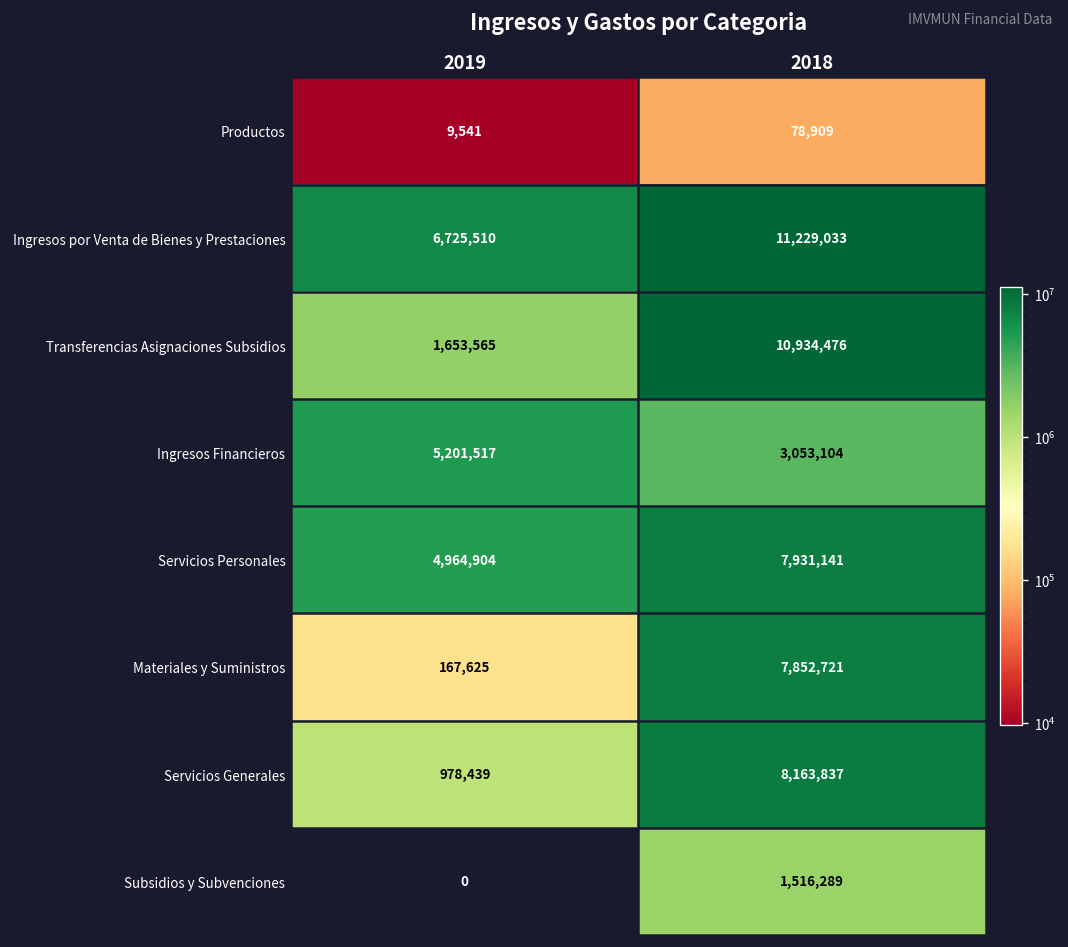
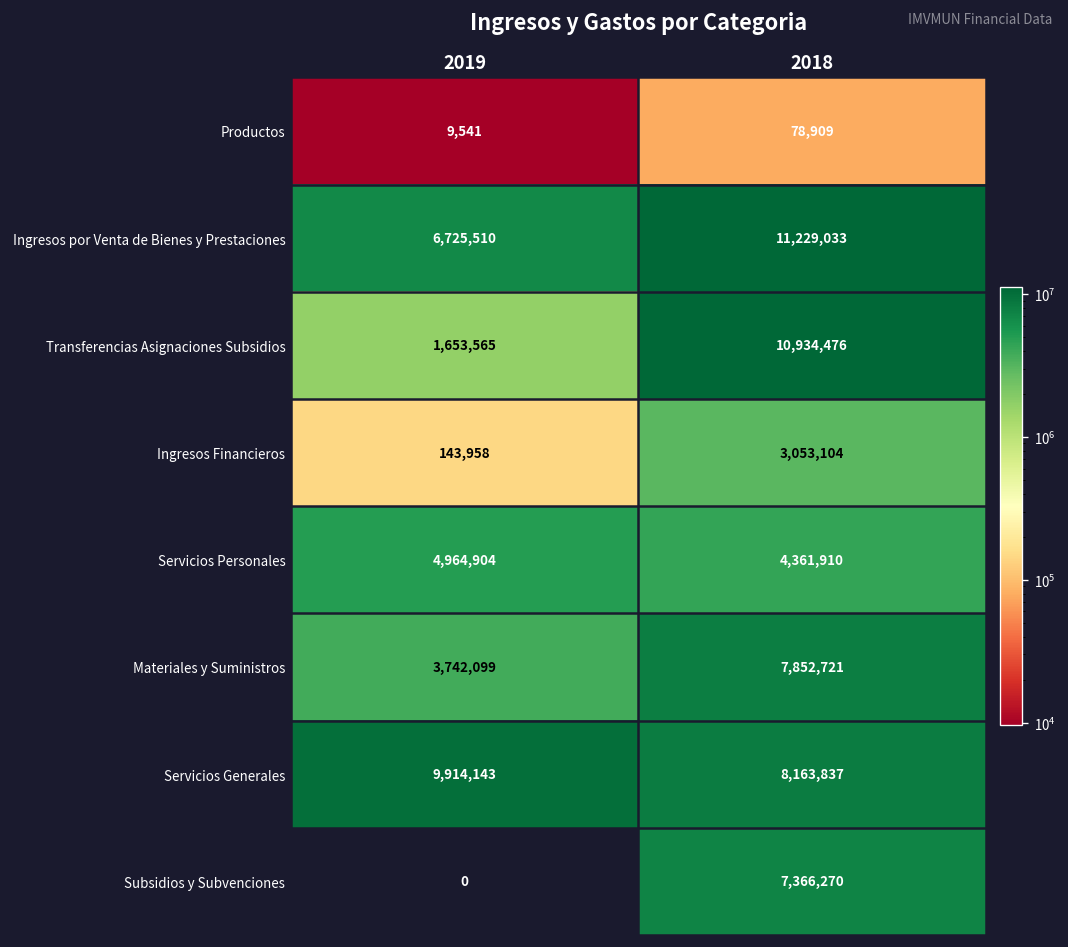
Ingresos Financieros, 2019: 5,201,517 -> 143,958
Servicios Personales, 2018: 7,931,141 -> 4,361,910
Materiales y Suministros, 2019: 167,625 -> 3,742,099
Servicios Generales, 2019: 978,439 -> 9,914,143
Subsidios y Subvenciones, 2018: 1,516,289 -> 7,366,270
